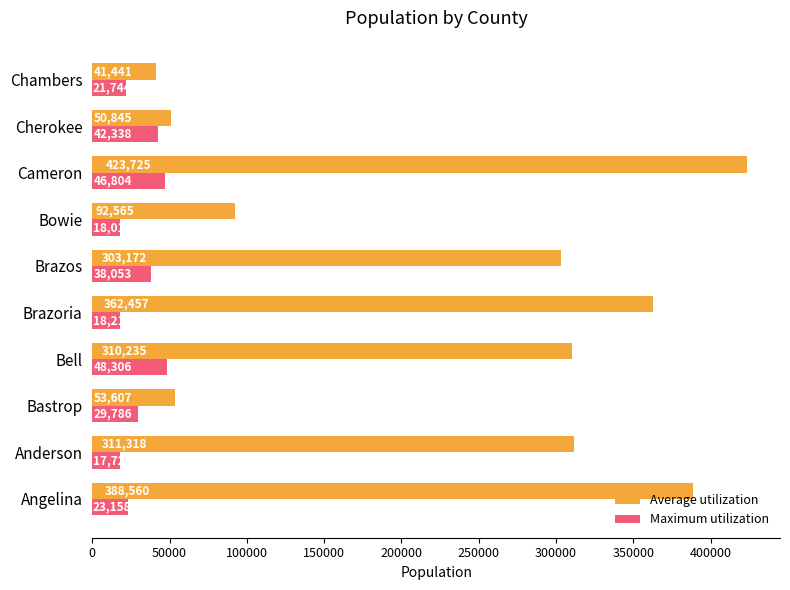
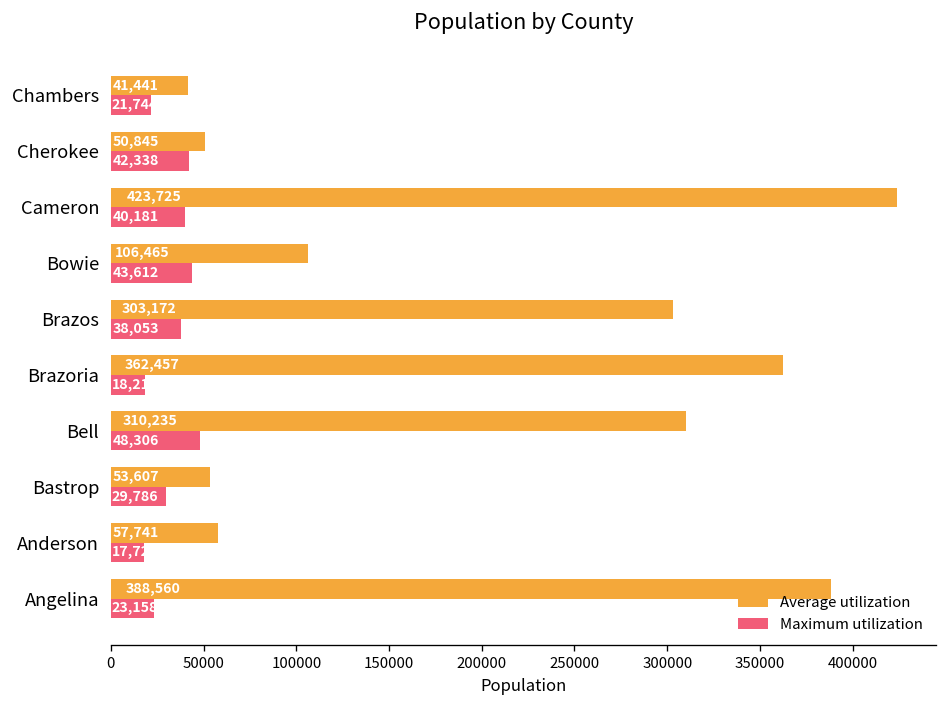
Maximum utilization, Cameron: 46,804 -> 40,181
Average utilization, Bowie: 92,565 -> 106,465
Maximum utilization, Bowie: 18,011 -> 43,612
Average utilization, Anderson: 311,318 -> 57,741
